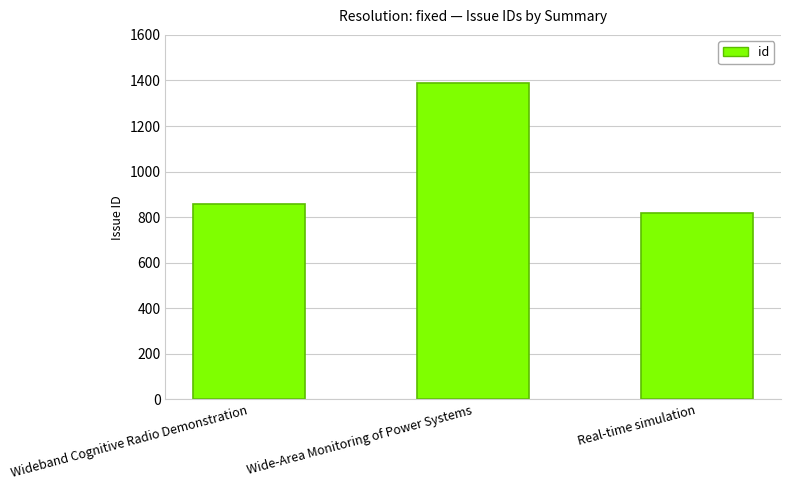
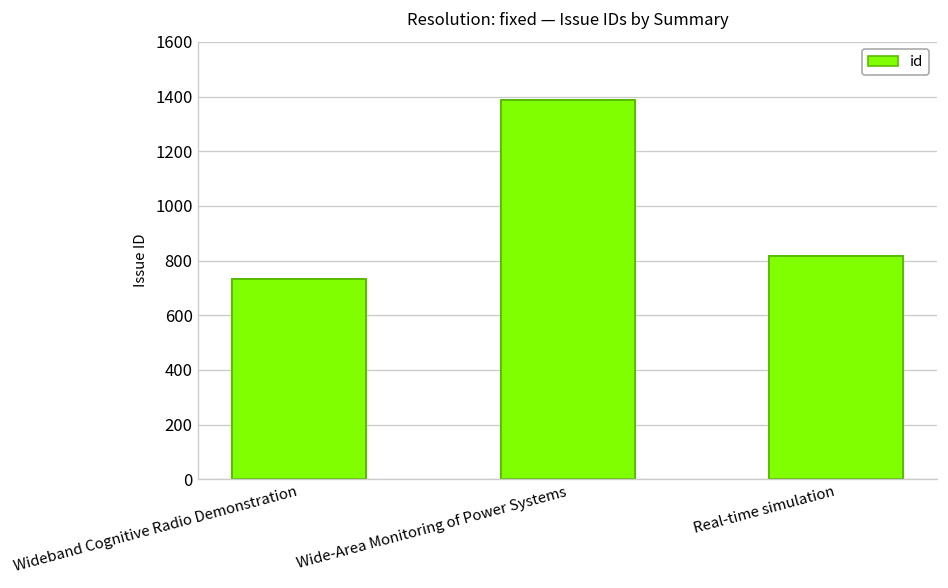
Wideband Cognitive Radio Demonstration: 860 -> 730
